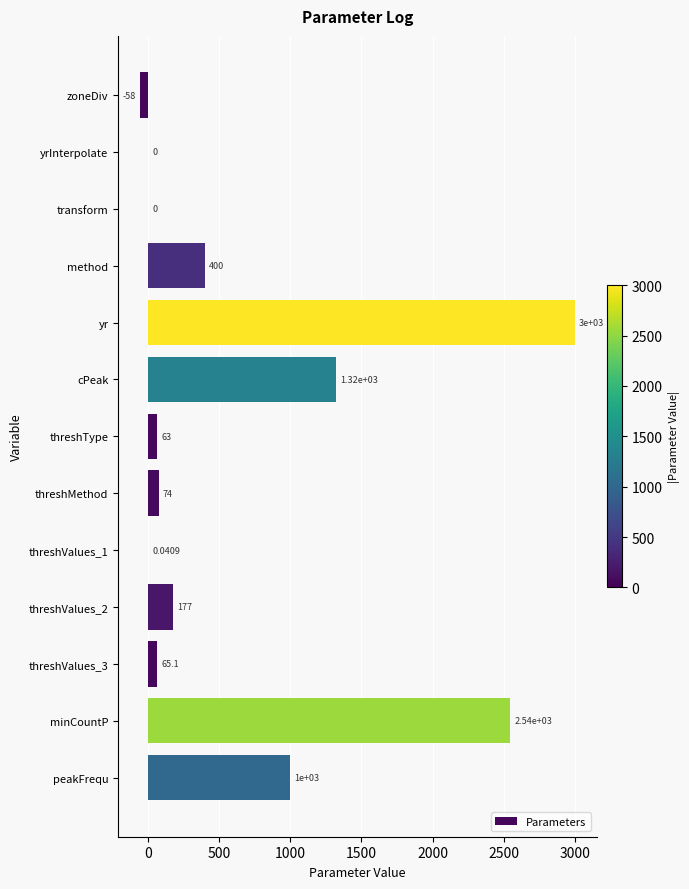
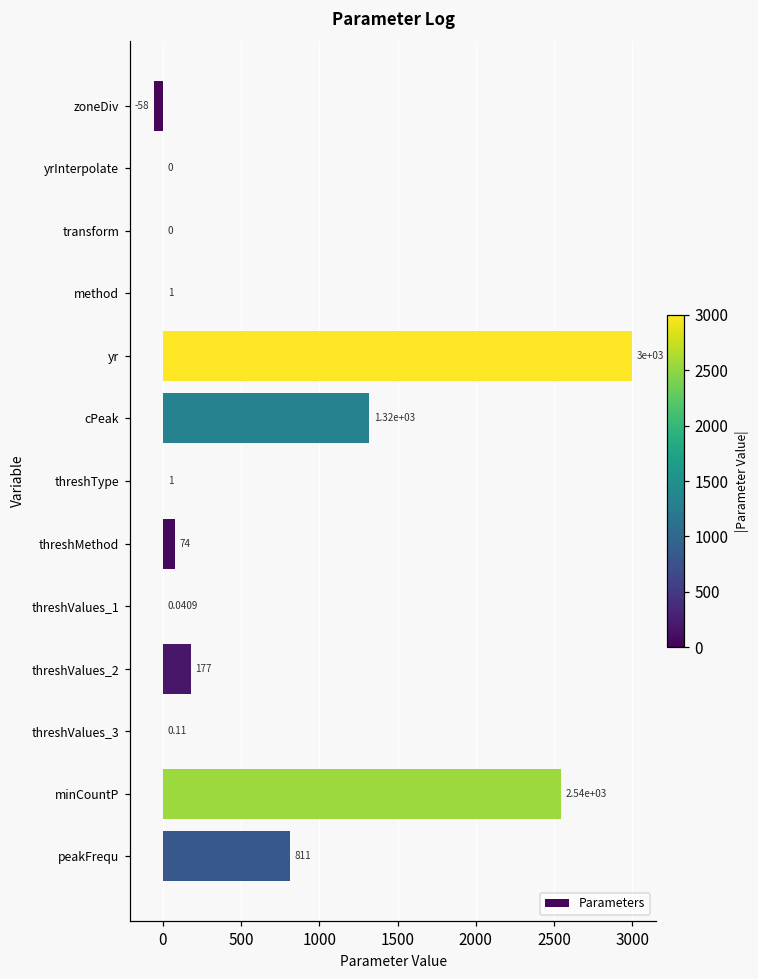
method: 400 -> 1
threshType: 63 -> 1
threshValues_3: 65.1 -> 0.11
peakFrequ: 1e+03 -> 811
